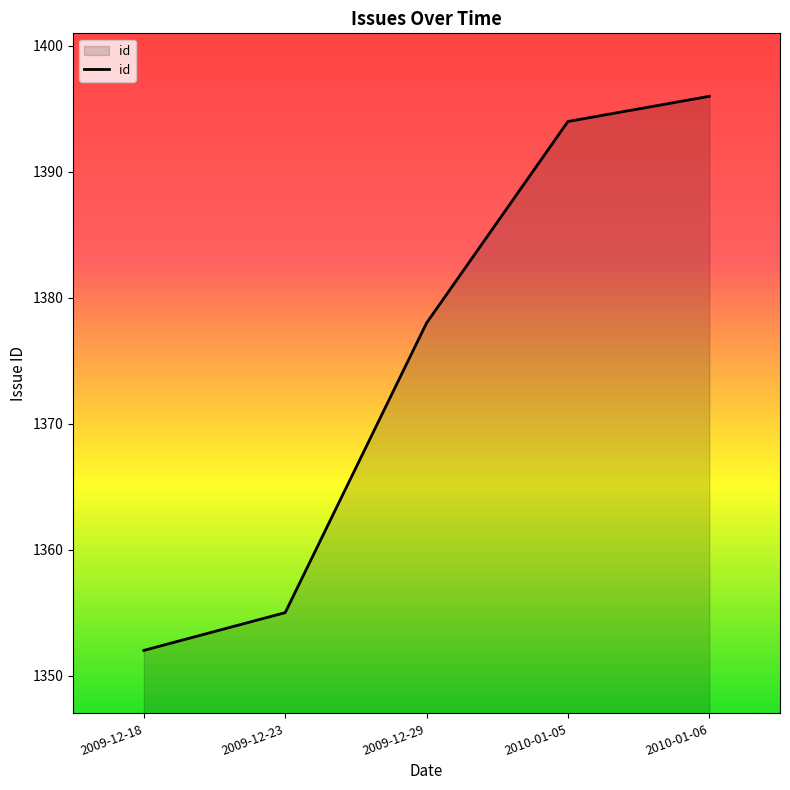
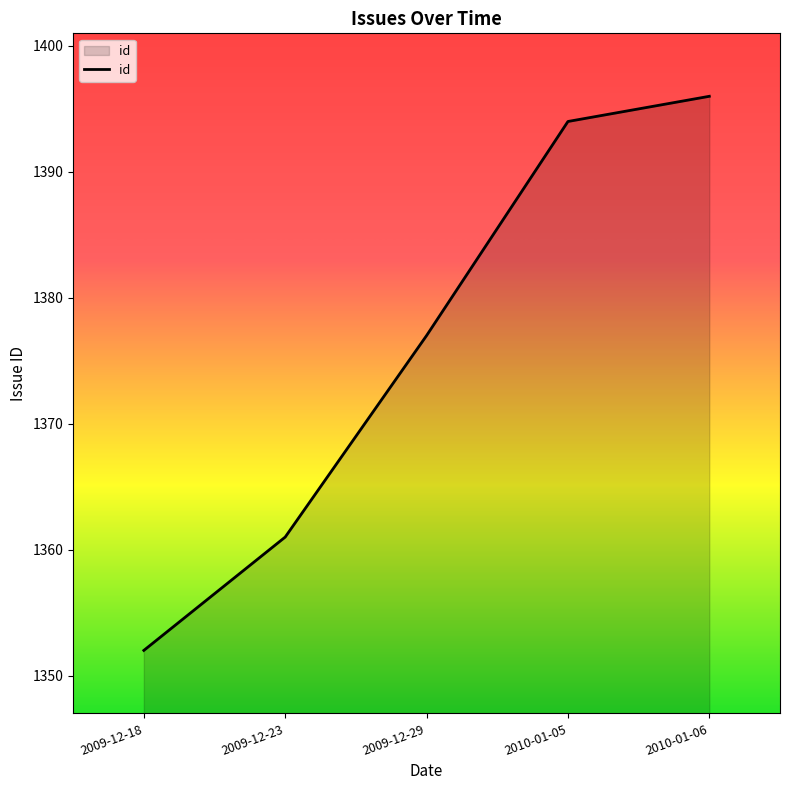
2009-12-23: 1355 -> 1361
2009-12-29: 1378 -> 1377
